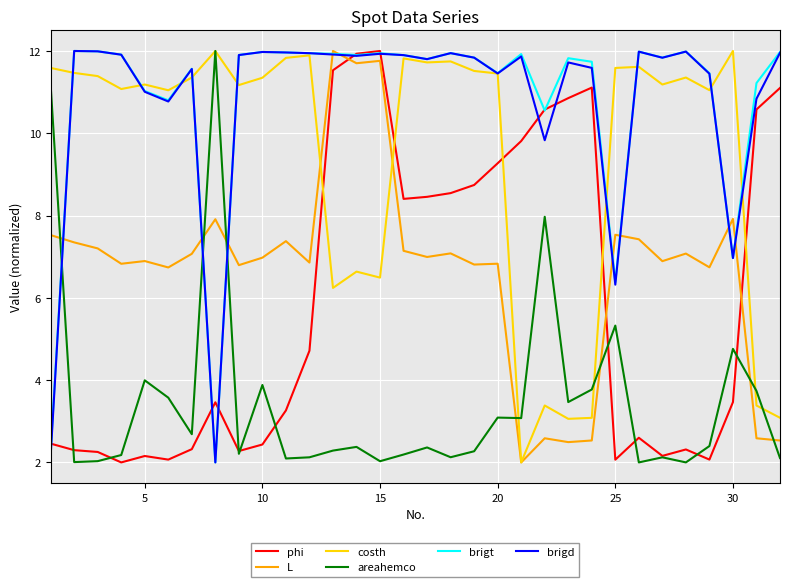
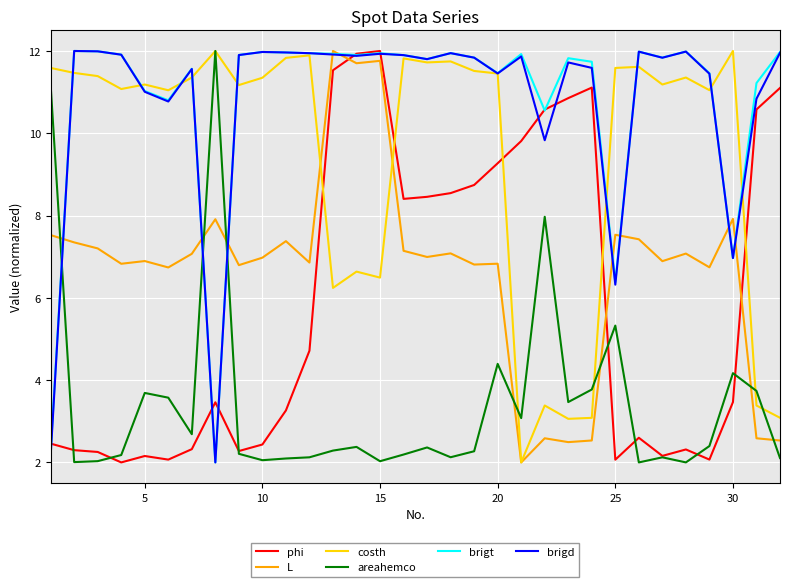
areahemco, 5: 4.0 -> 3.7
areahemco, 10: 3.9 -> 2.1
areahemco, 20: 3.1 -> 4.4
areahemco, 30: 4.8 -> 4.2
